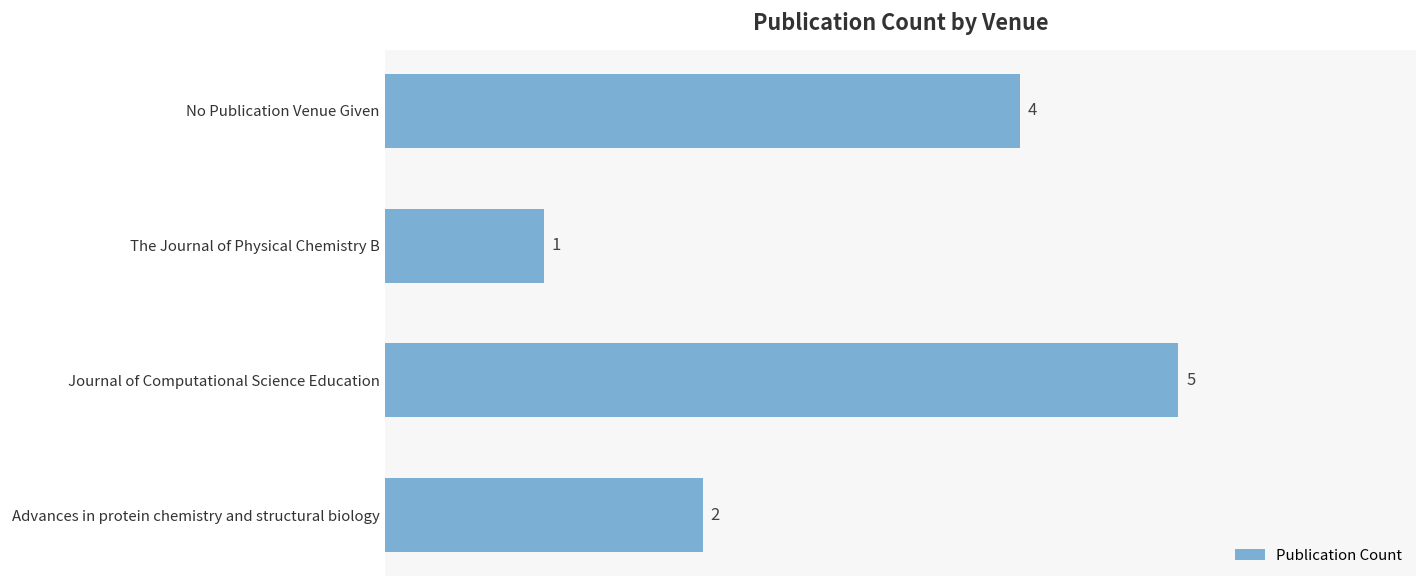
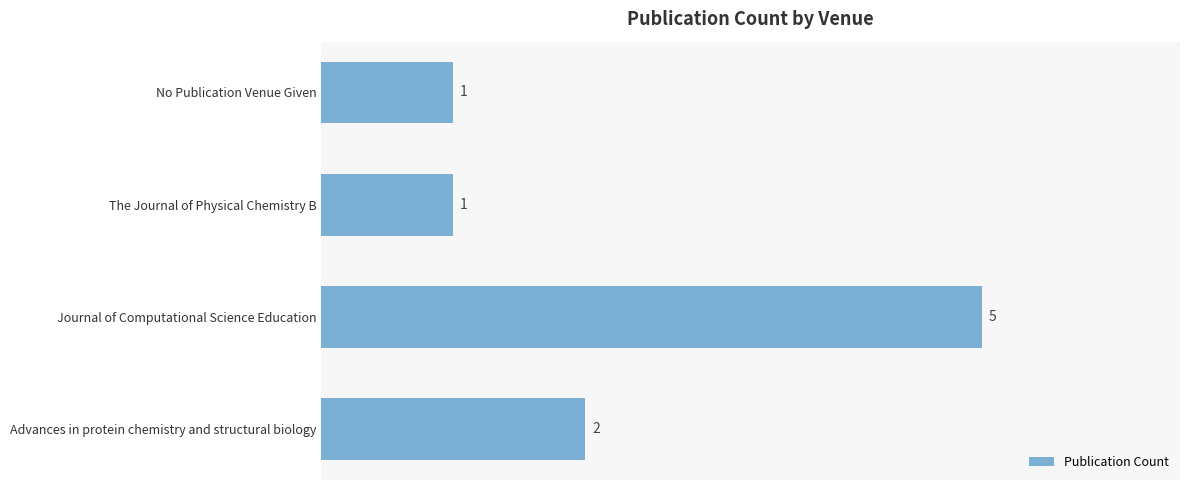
No Publication Venue Given: 4 -> 1
